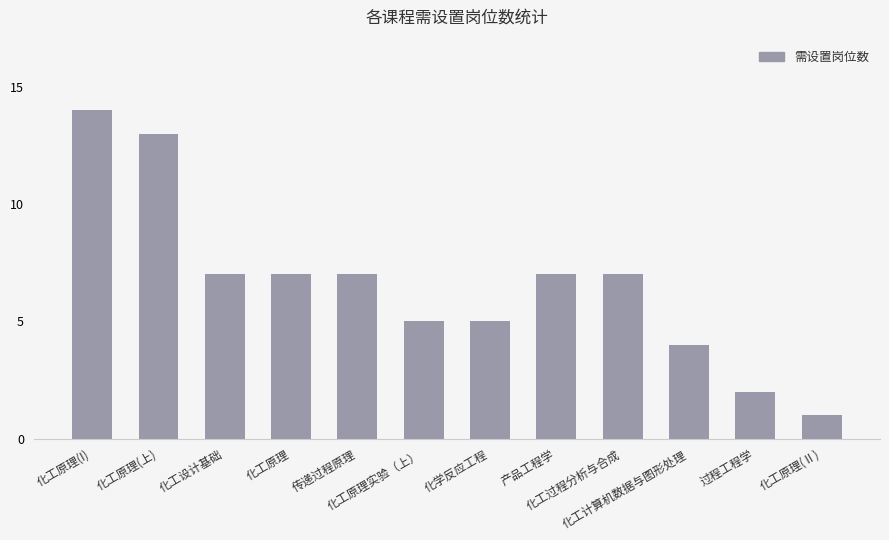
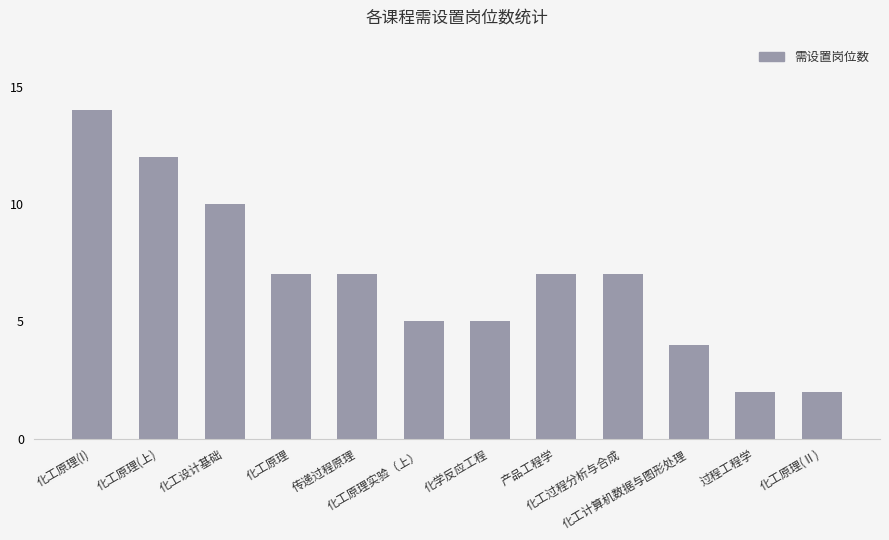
化工原理(上): 13 -> 12
化工设计基础: 7 -> 10
化工原理(Ⅱ): 1 -> 2
